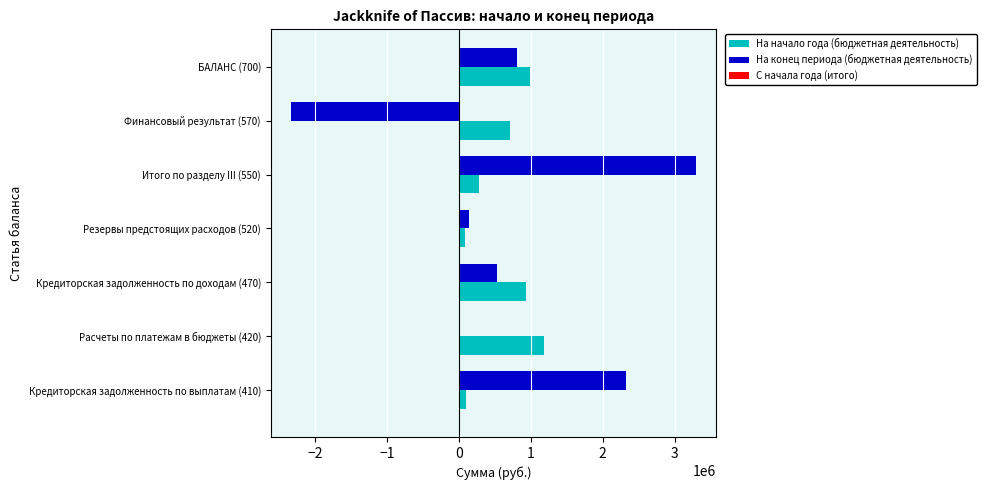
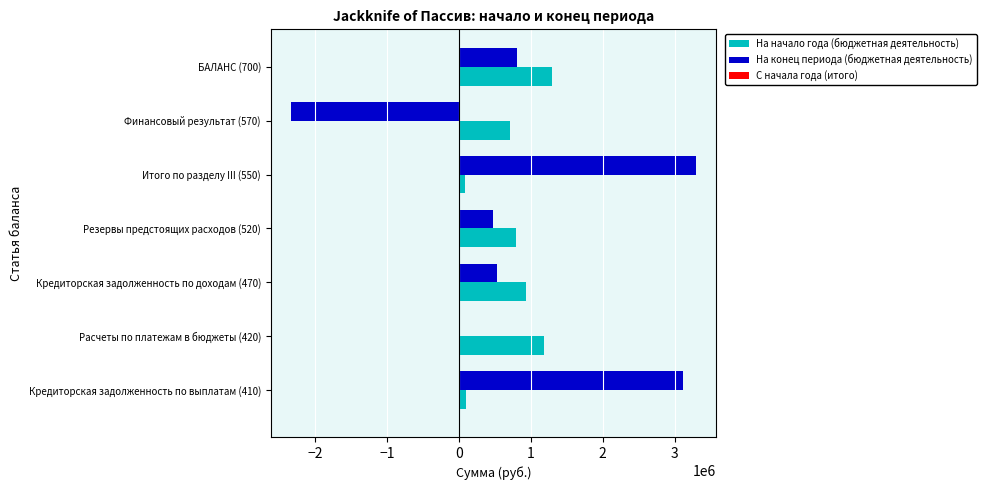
На начало года (бюджетная деятельность), БАЛАНС (700): 1000000 -> 1300000
На начало года (бюджетная деятельность), Итого по разделу III (550): 300000 -> 100000
На конец периода (бюджетная деятельность), Резервы предстоящих расходов (520): 100000 -> 500000
На начало года (бюджетная деятельность), Резервы предстоящих расходов (520): 100000 -> 800000
На конец периода (бюджетная деятельность), Кредиторская задолженность по выплатам (410): 2300000 -> 3100000
